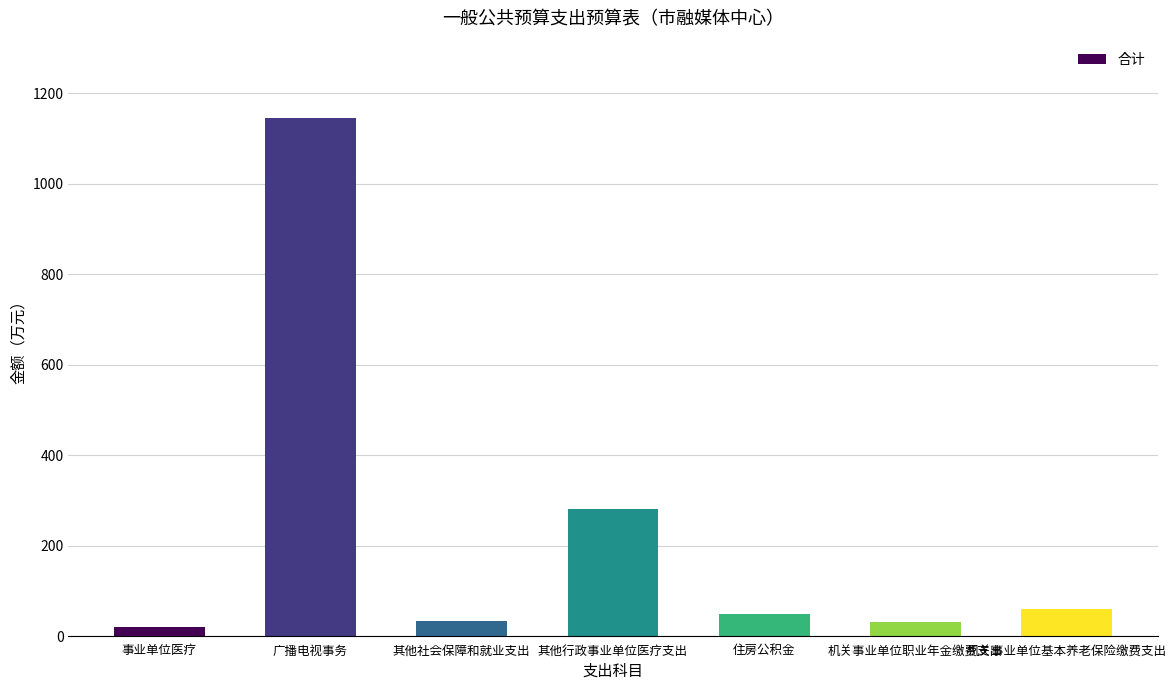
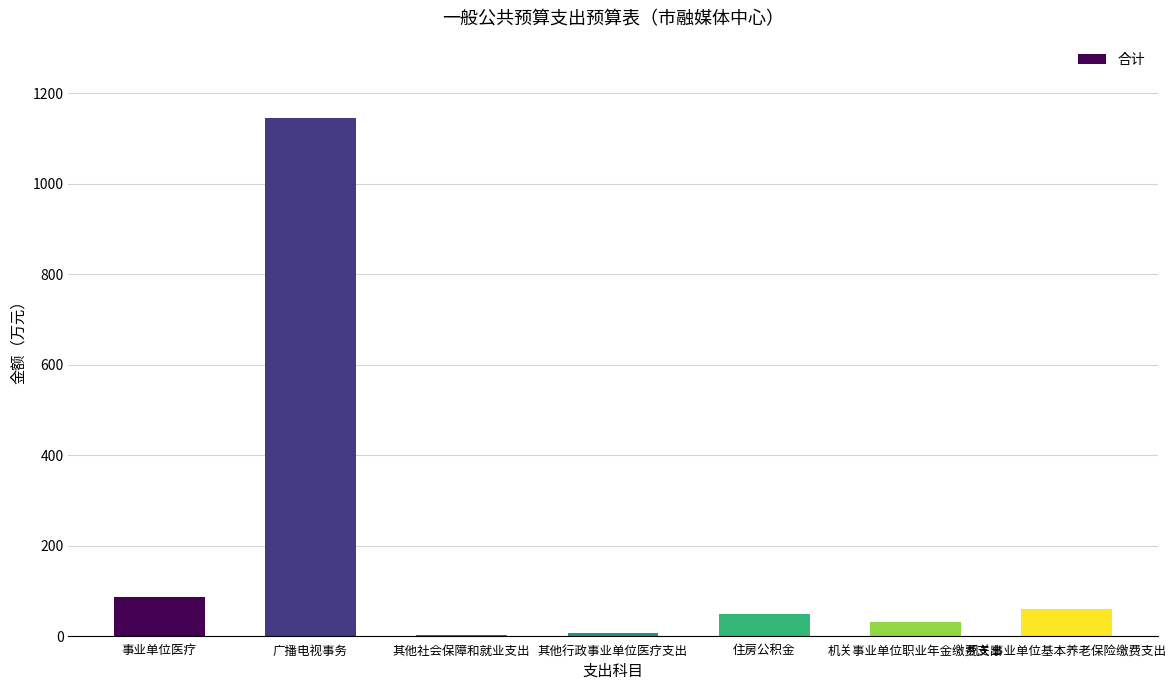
事业单位医疗: 20 -> 90
其他社会保障和就业支出: 30 -> 0
其他行政事业单位医疗支出: 280 -> 10
